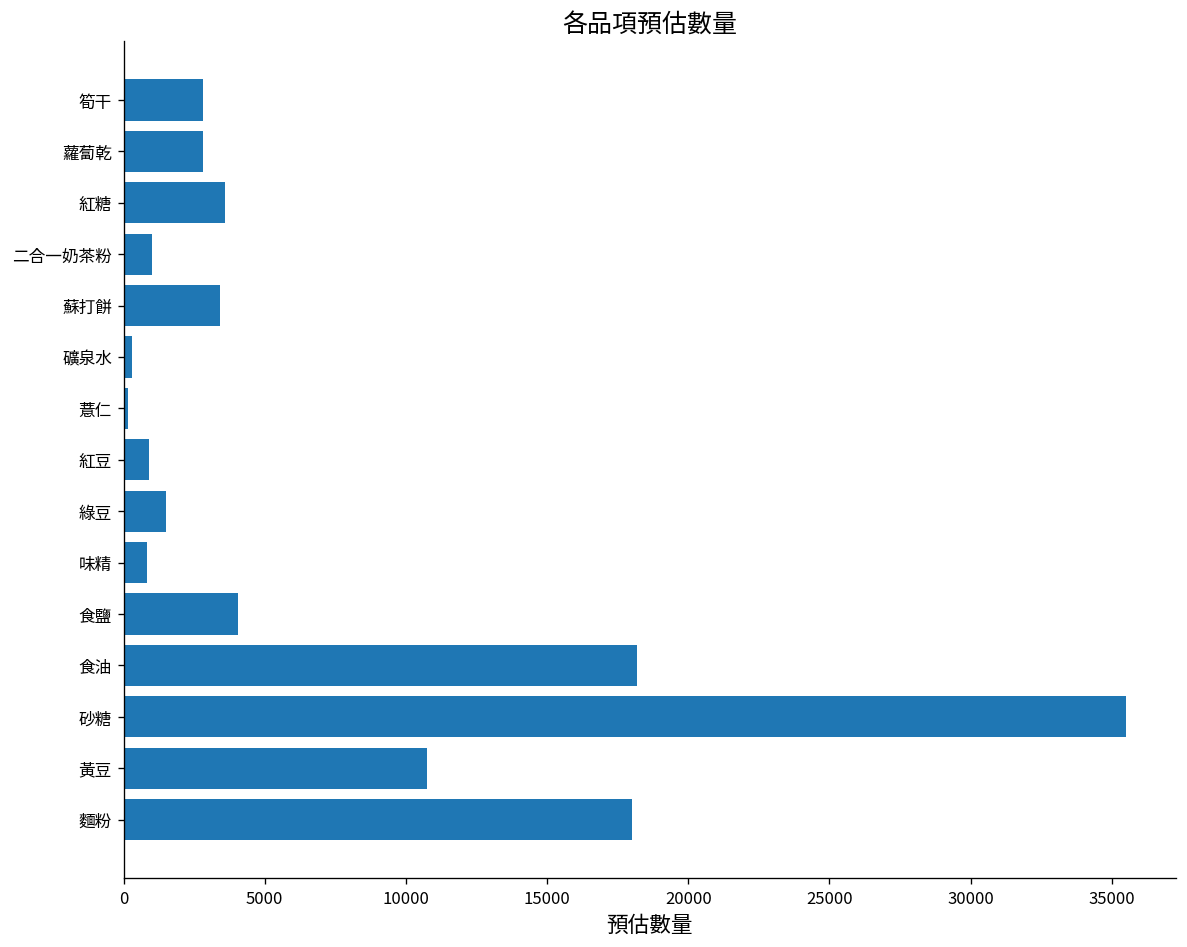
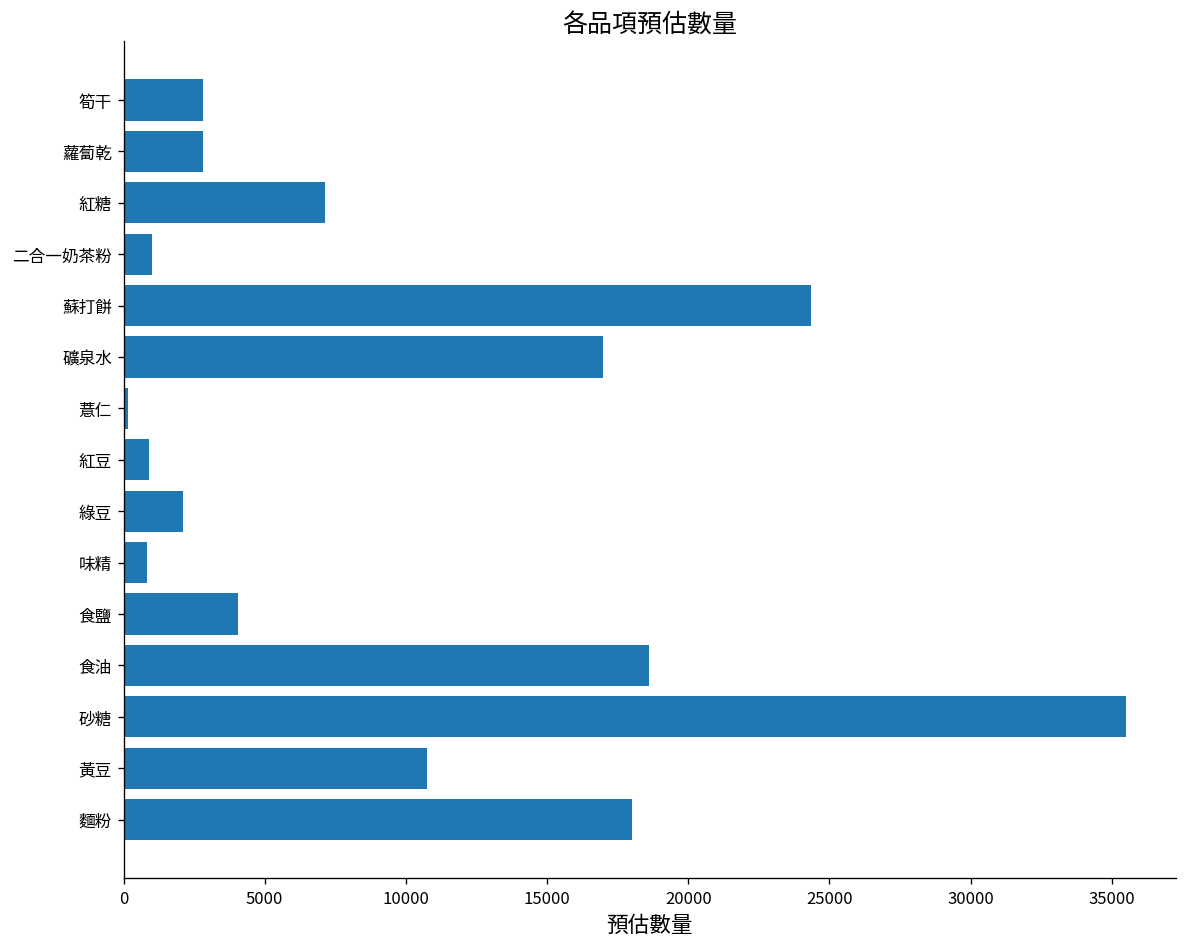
紅糖: 3600 -> 7100
蘇打餅: 3400 -> 24300
礦泉水: 300 -> 17000
綠豆: 1500 -> 2100
食油: 18200 -> 18600
